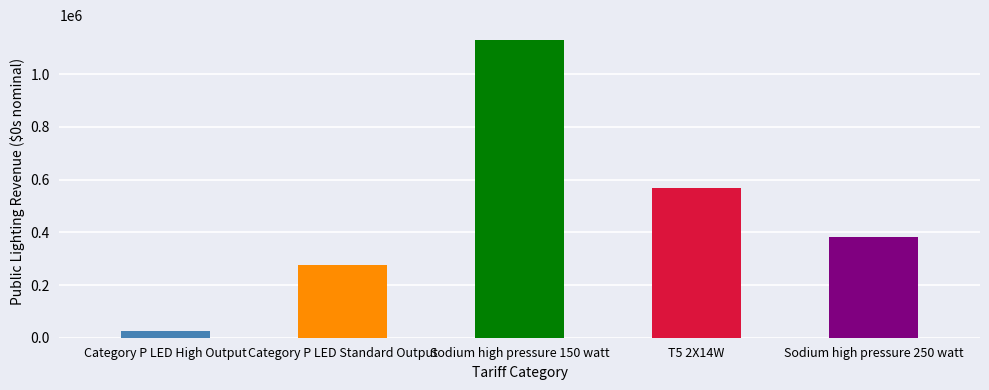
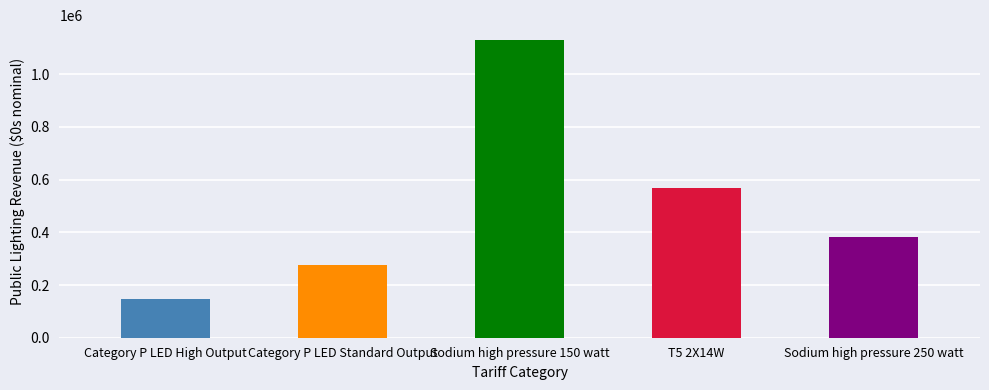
Category P LED High Output: 20000 -> 150000
